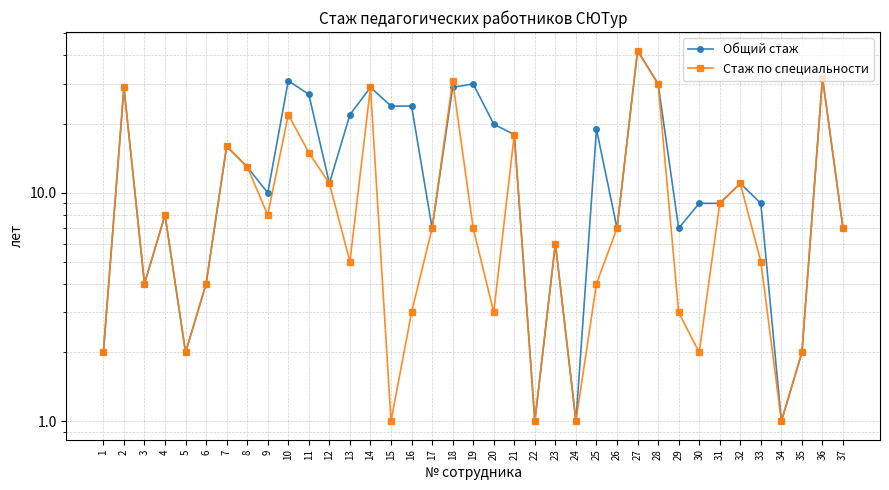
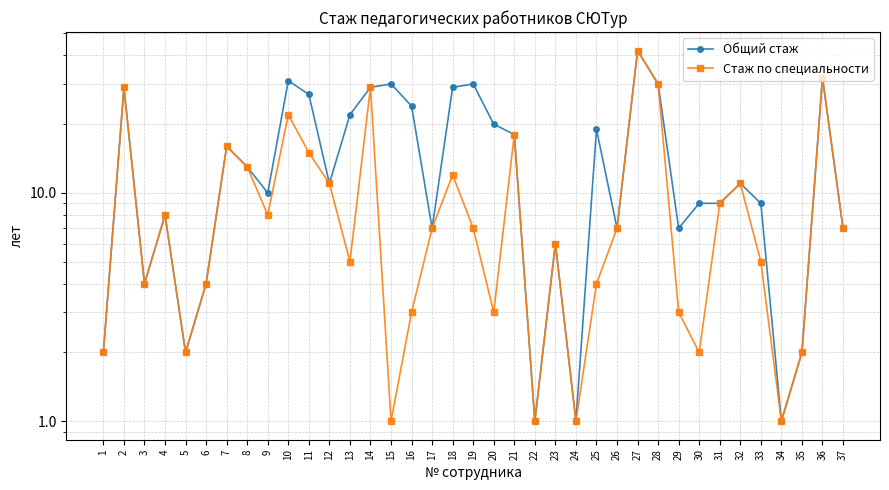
Общий стаж, 15: 24 -> 30
Стаж по специальности, 18: 31 -> 12
